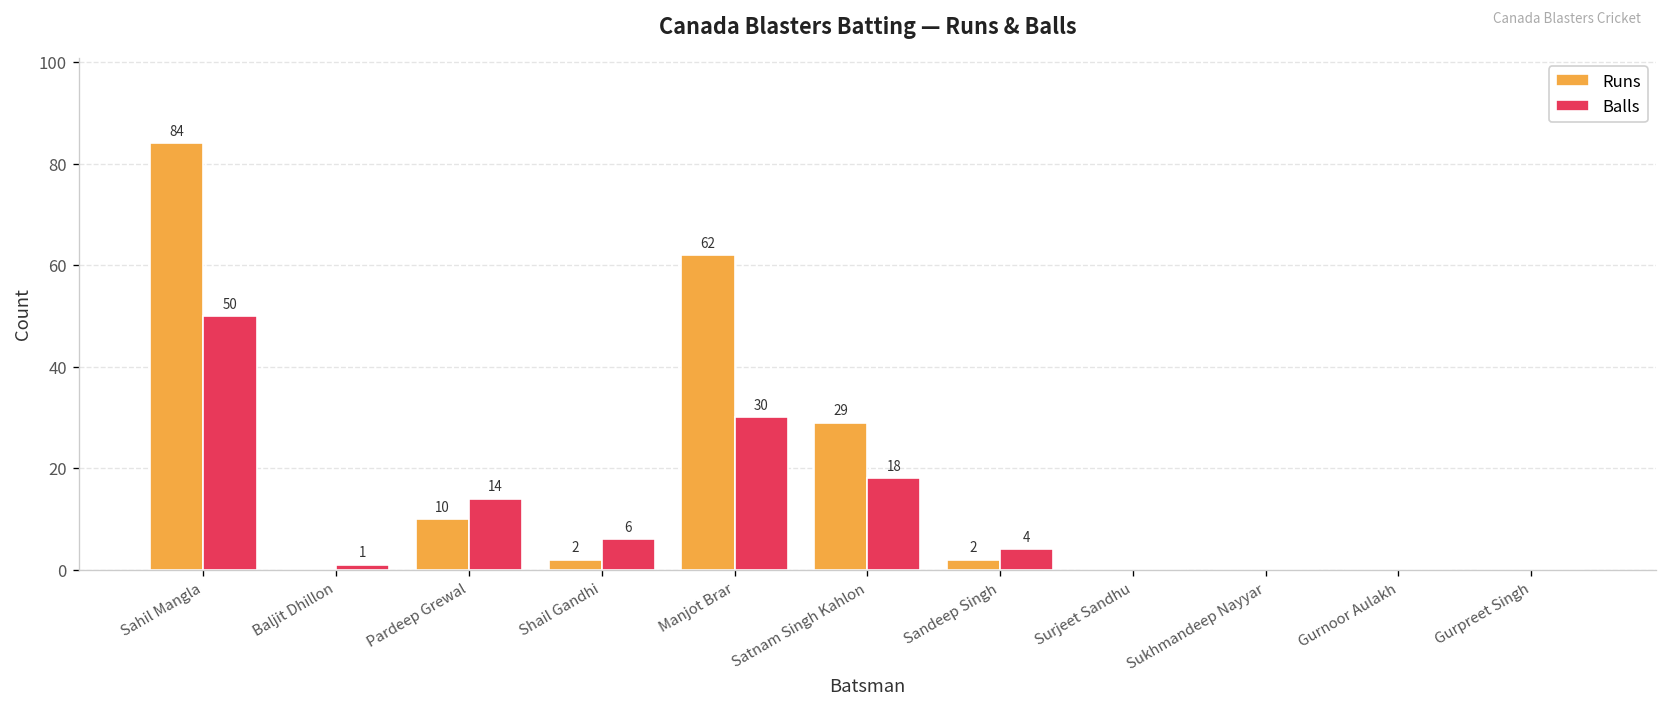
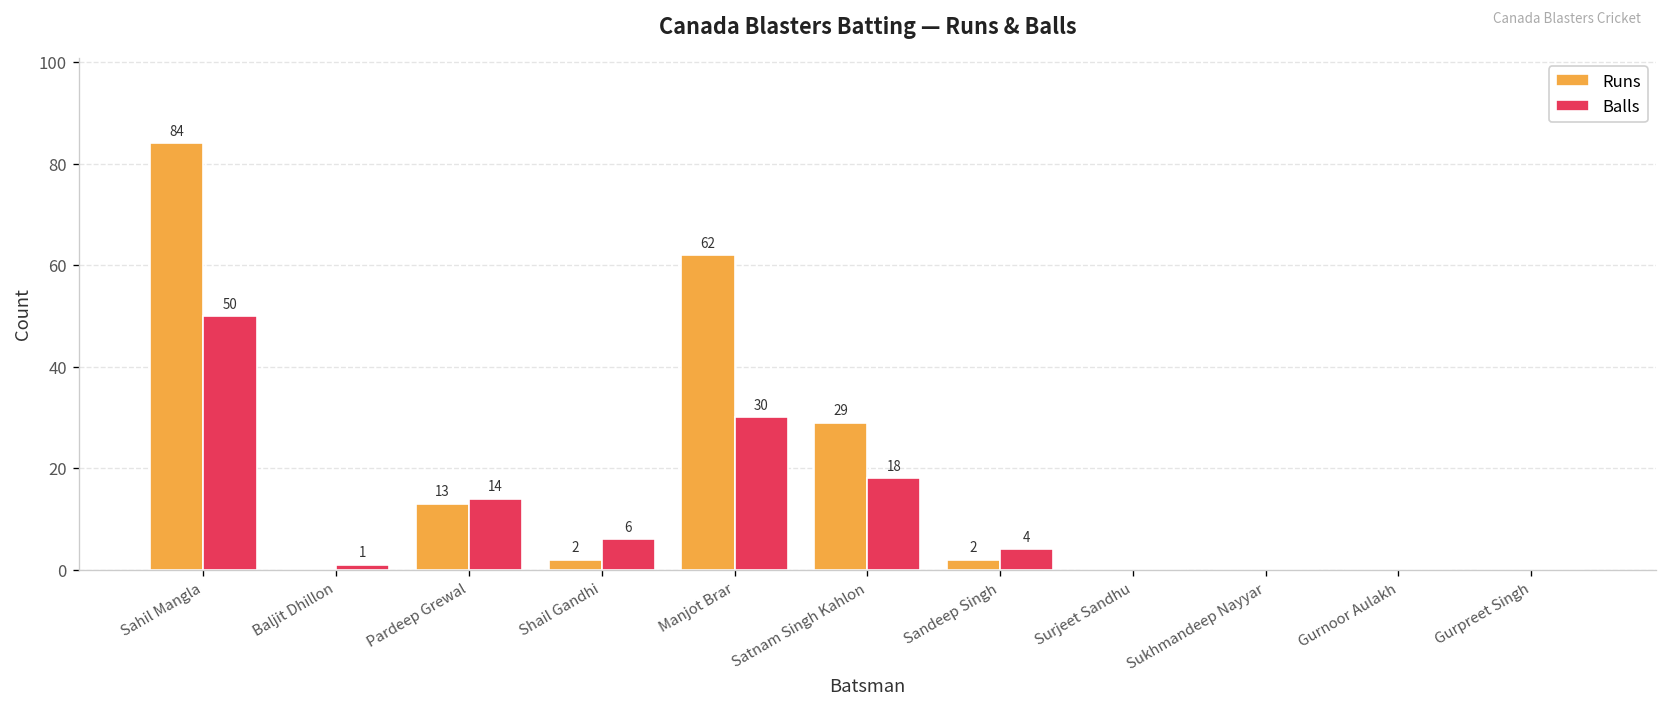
Runs, Pardeep Grewal: 10 -> 13
